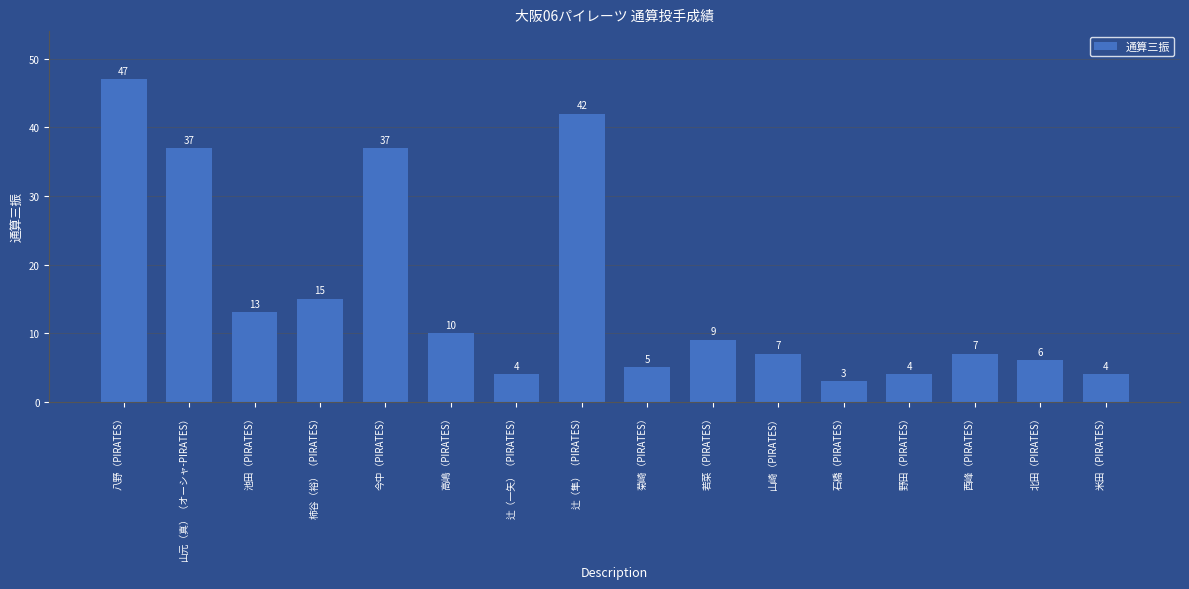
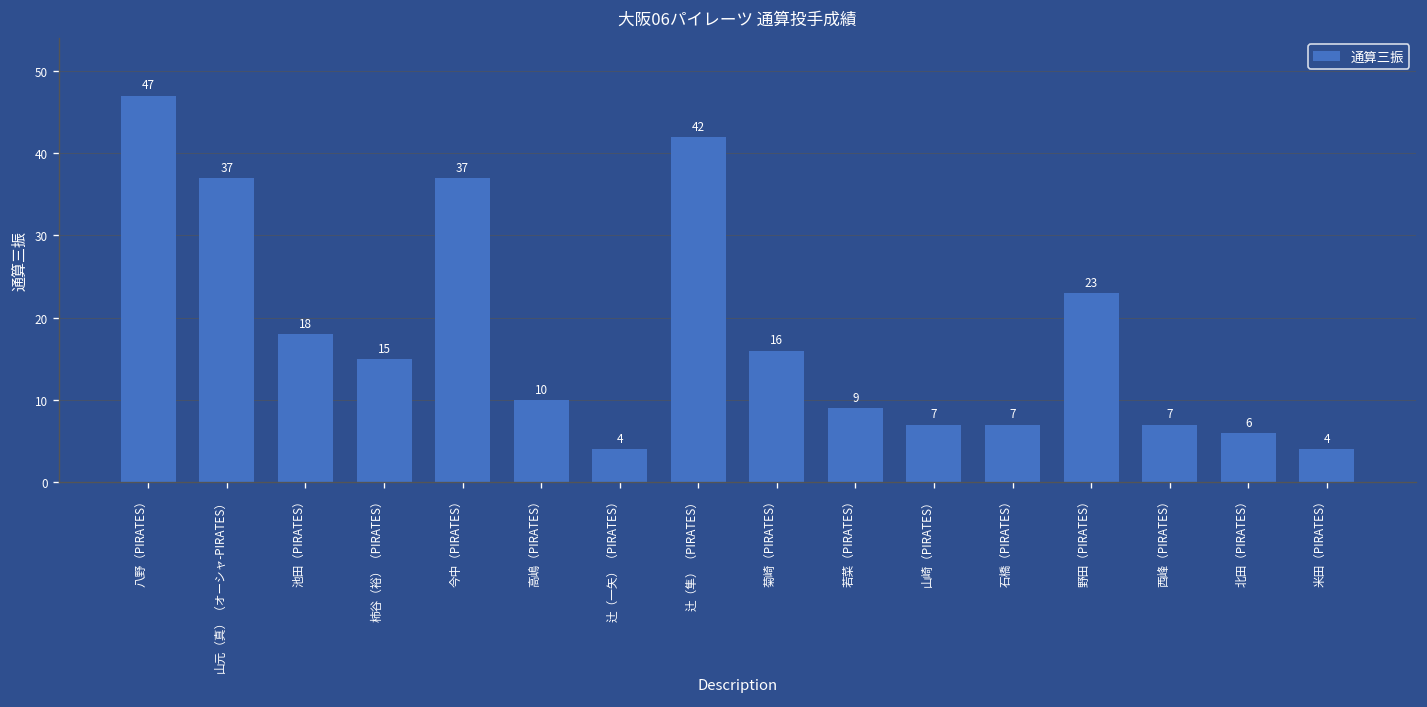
池田（PIRATES）: 13 -> 18
菊崎（PIRATES）: 5 -> 16
石橋（PIRATES）: 3 -> 7
野田（PIRATES）: 4 -> 23
